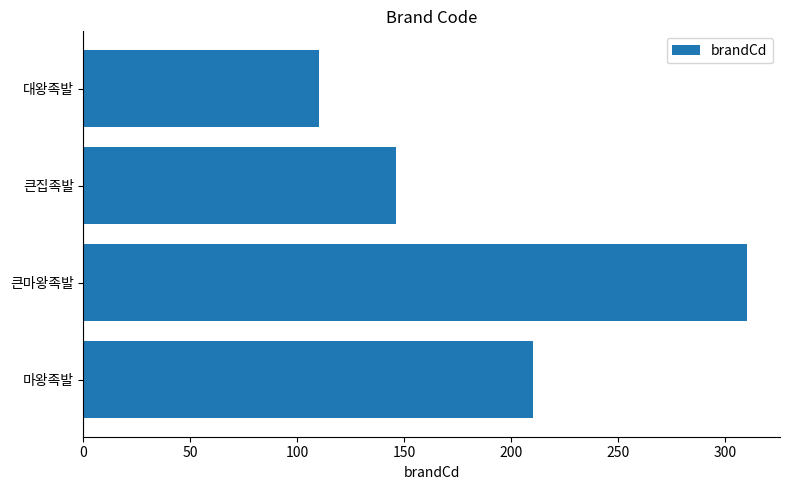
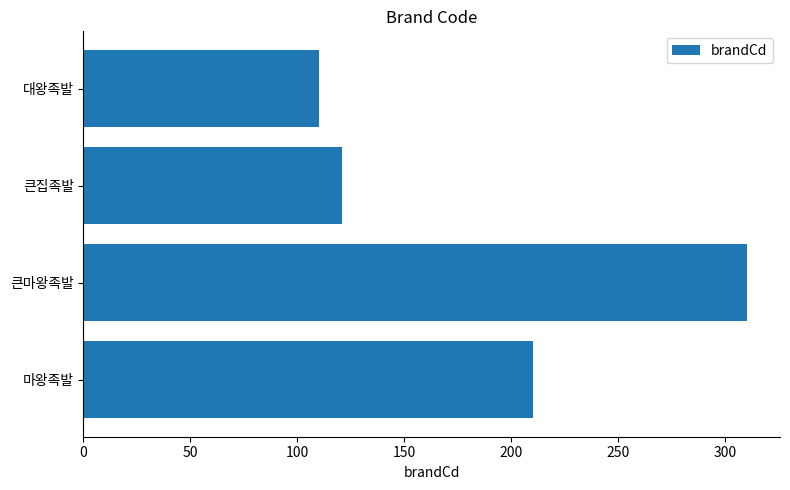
큰집족발: 146 -> 121
